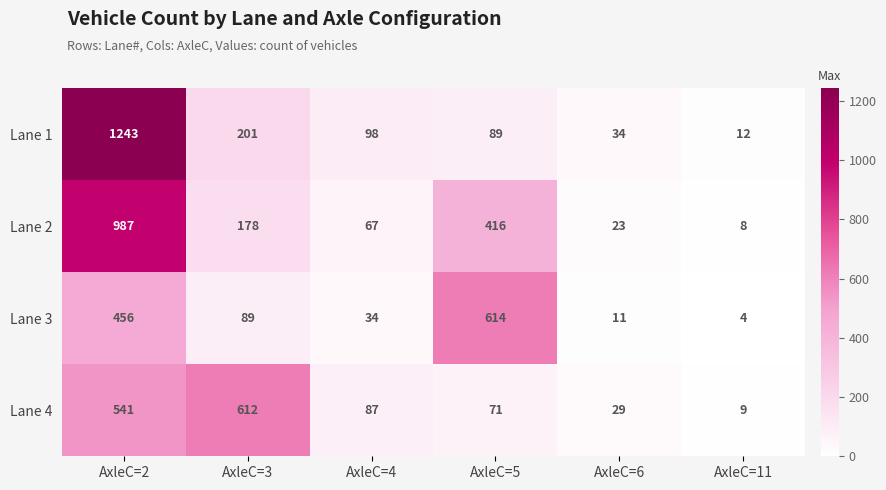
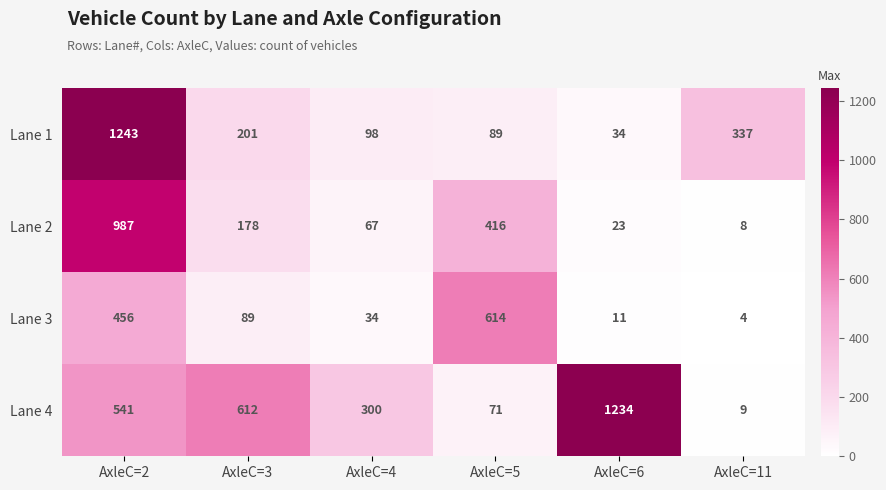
Lane 1, AxleC=11: 12 -> 337
Lane 4, AxleC=4: 87 -> 300
Lane 4, AxleC=6: 29 -> 1234
